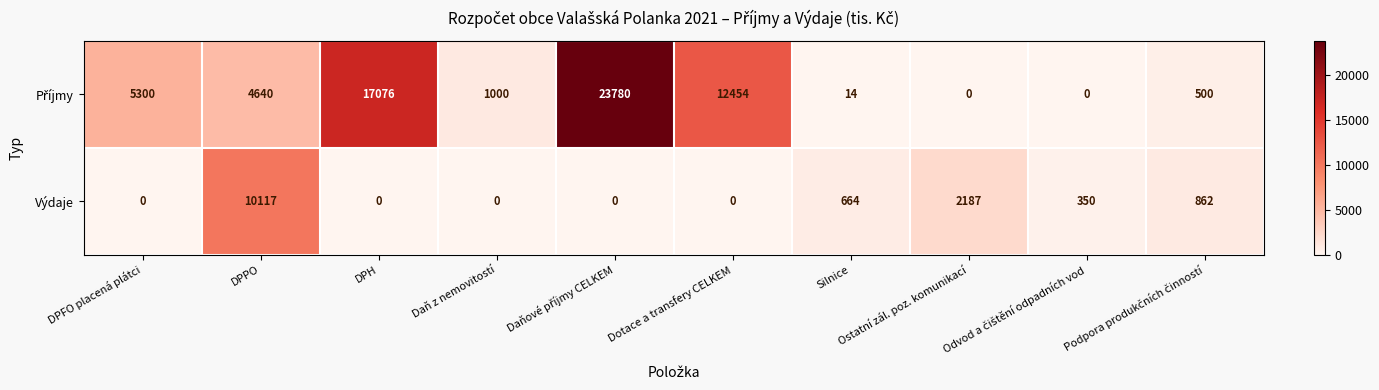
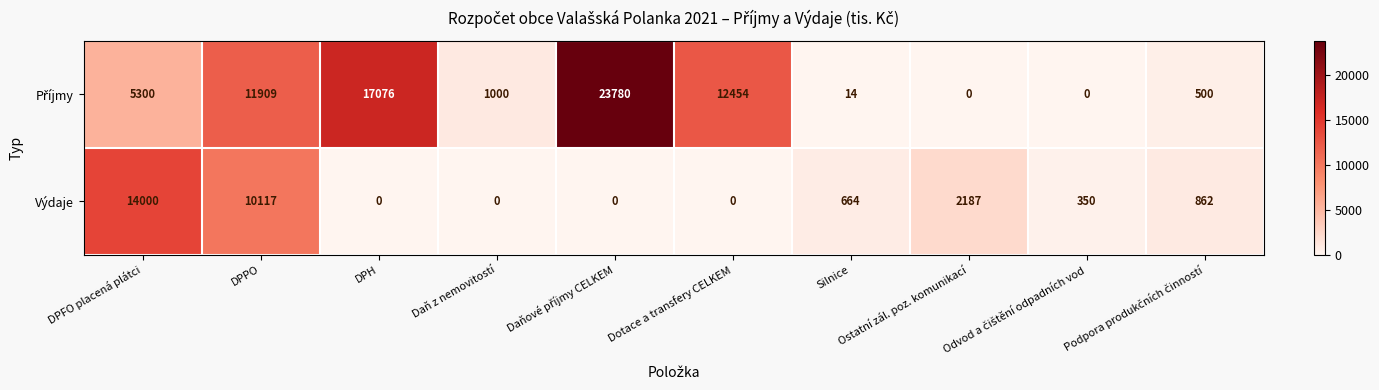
Příjmy, DPPO: 4640 -> 11909
Výdaje, DPFO placená plátci: 0 -> 14000
